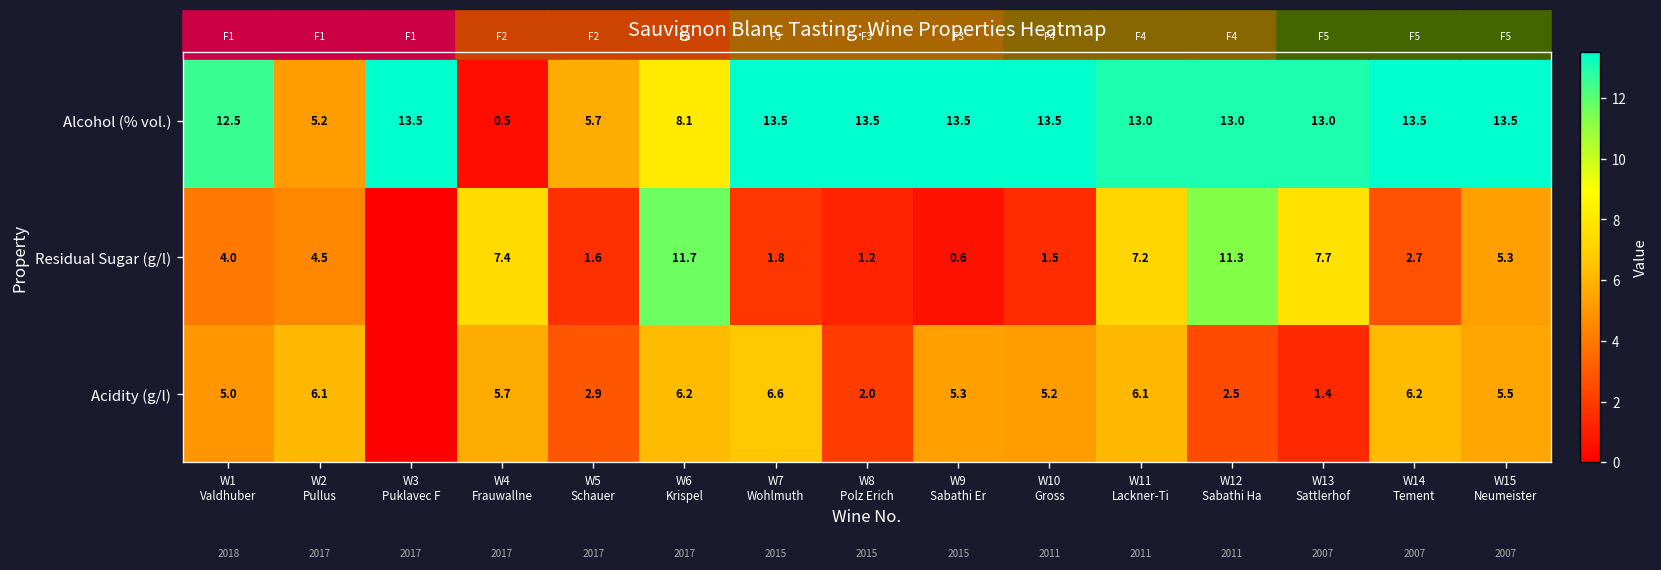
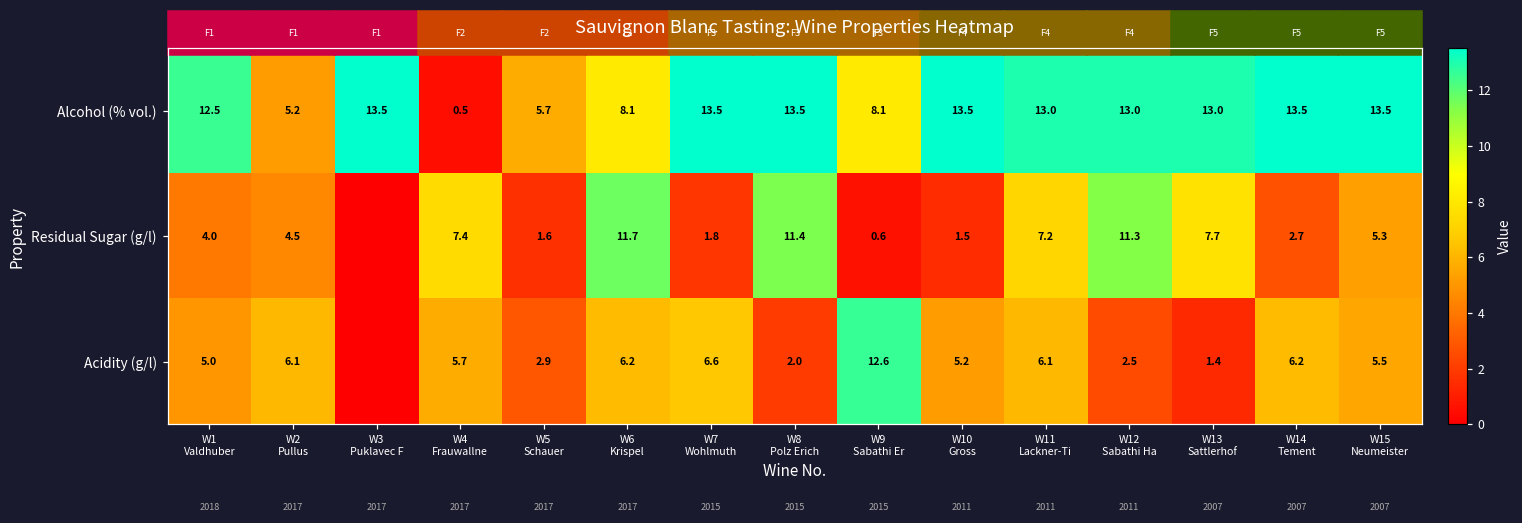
Alcohol (% vol.), W9 Sabathi Er: 13.5 -> 8.1
Residual Sugar (g/l), W8 Polz Erich: 1.2 -> 11.4
Acidity (g/l), W9 Sabathi Er: 5.3 -> 12.6
